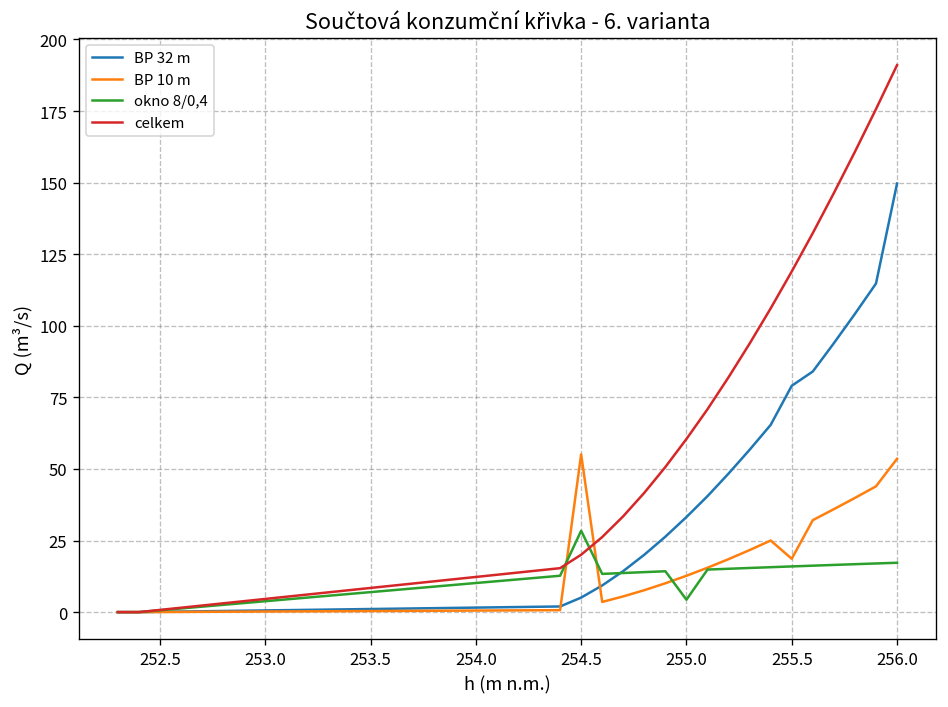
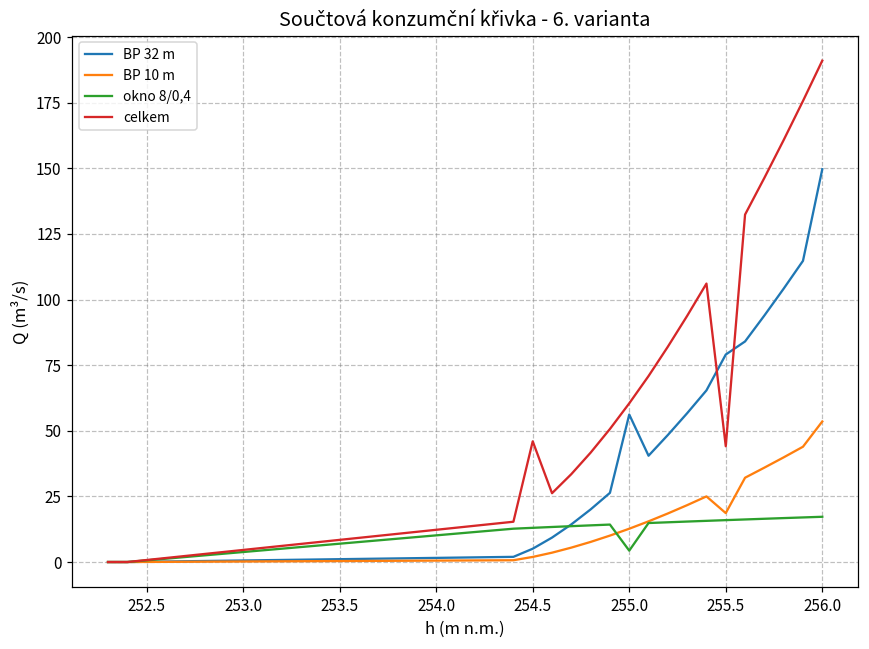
BP 10 m, 254.5: 55 -> 2
okno 8/0,4, 254.5: 28 -> 13
celkem, 254.5: 20 -> 46
BP 32 m, 255.0: 33 -> 56
celkem, 255.5: 119 -> 44
